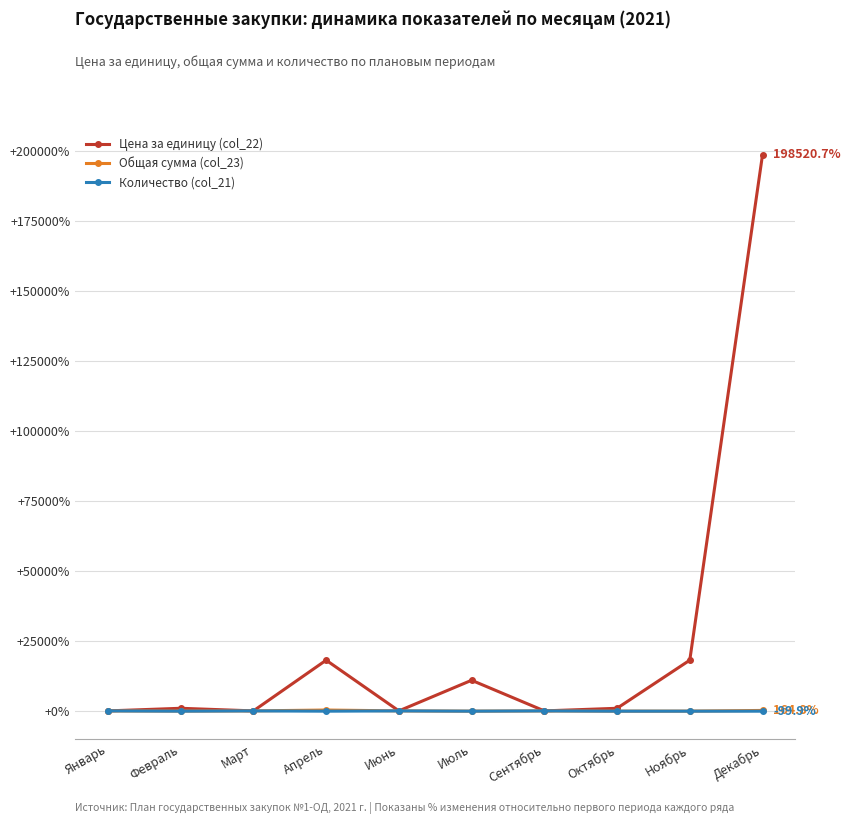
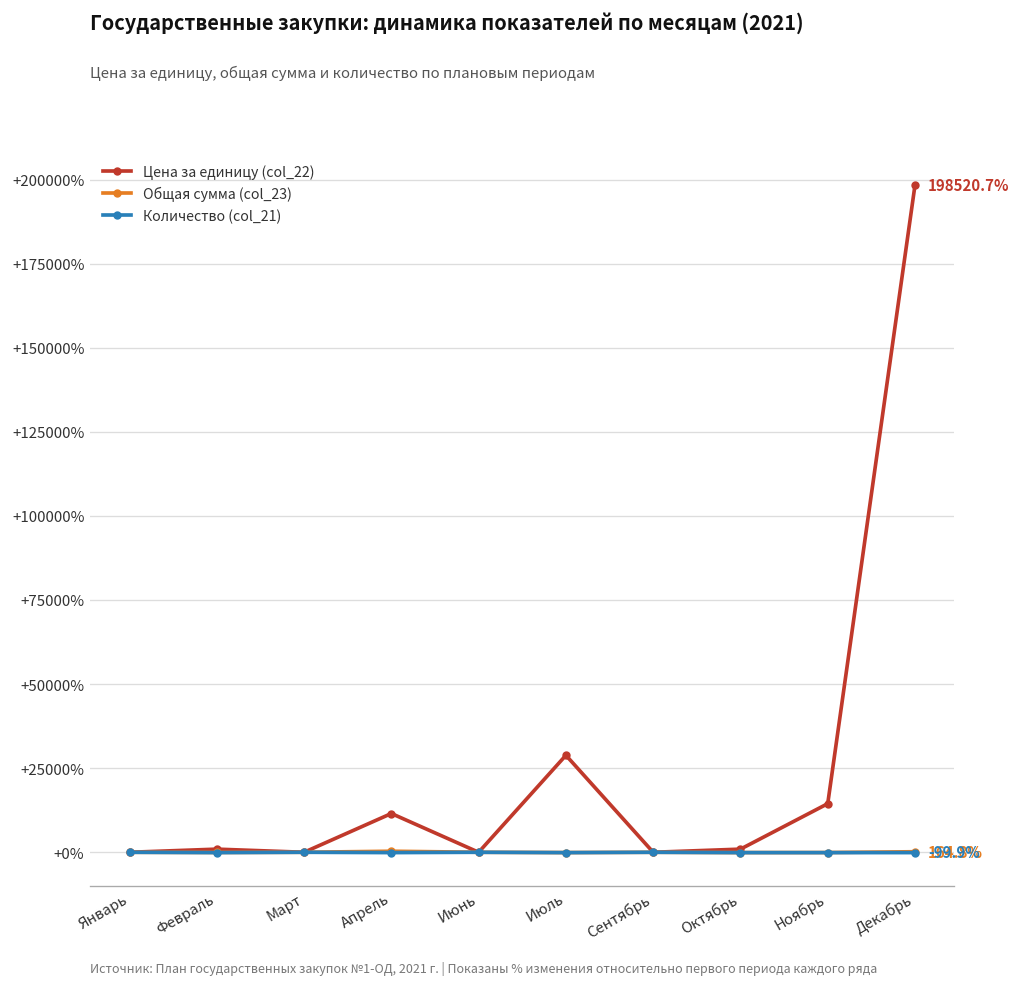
Цена за единицу (col_22), Апрель: +18000% -> +12000%
Цена за единицу (col_22), Июль: +11000% -> +29000%
Цена за единицу (col_22), Ноябрь: +18000% -> +14000%
